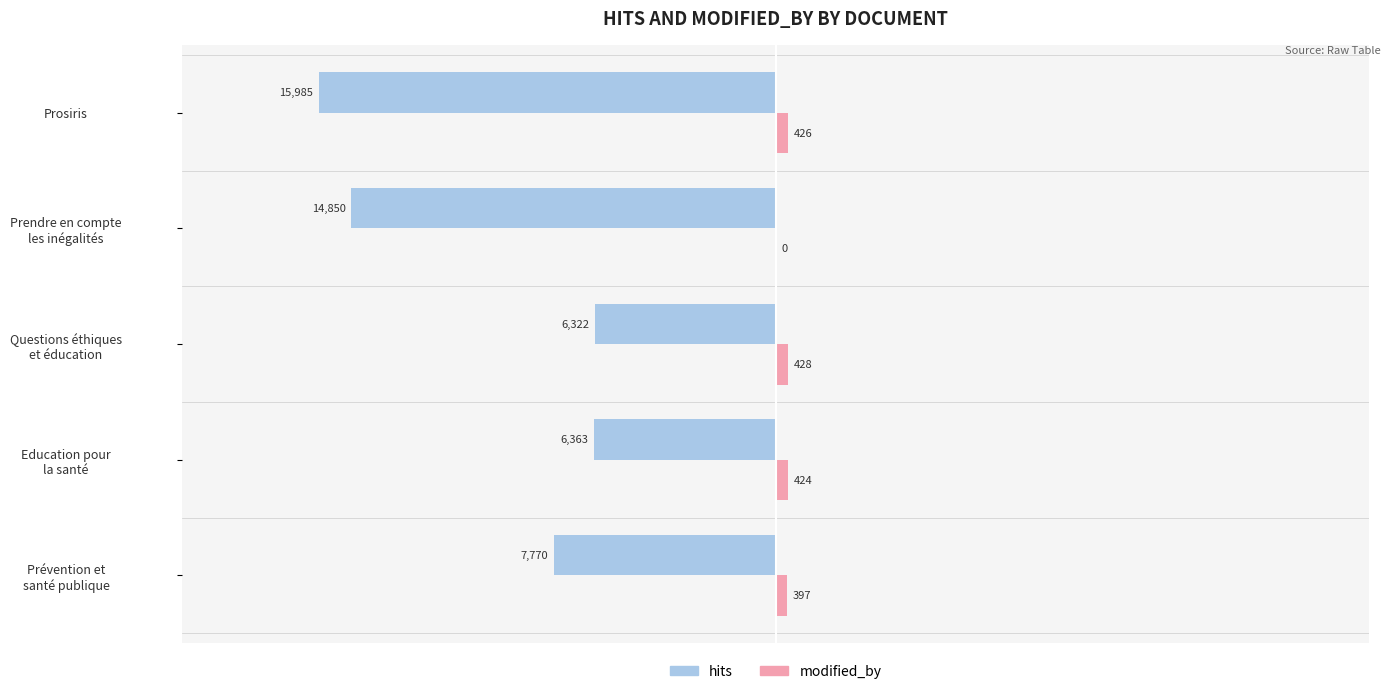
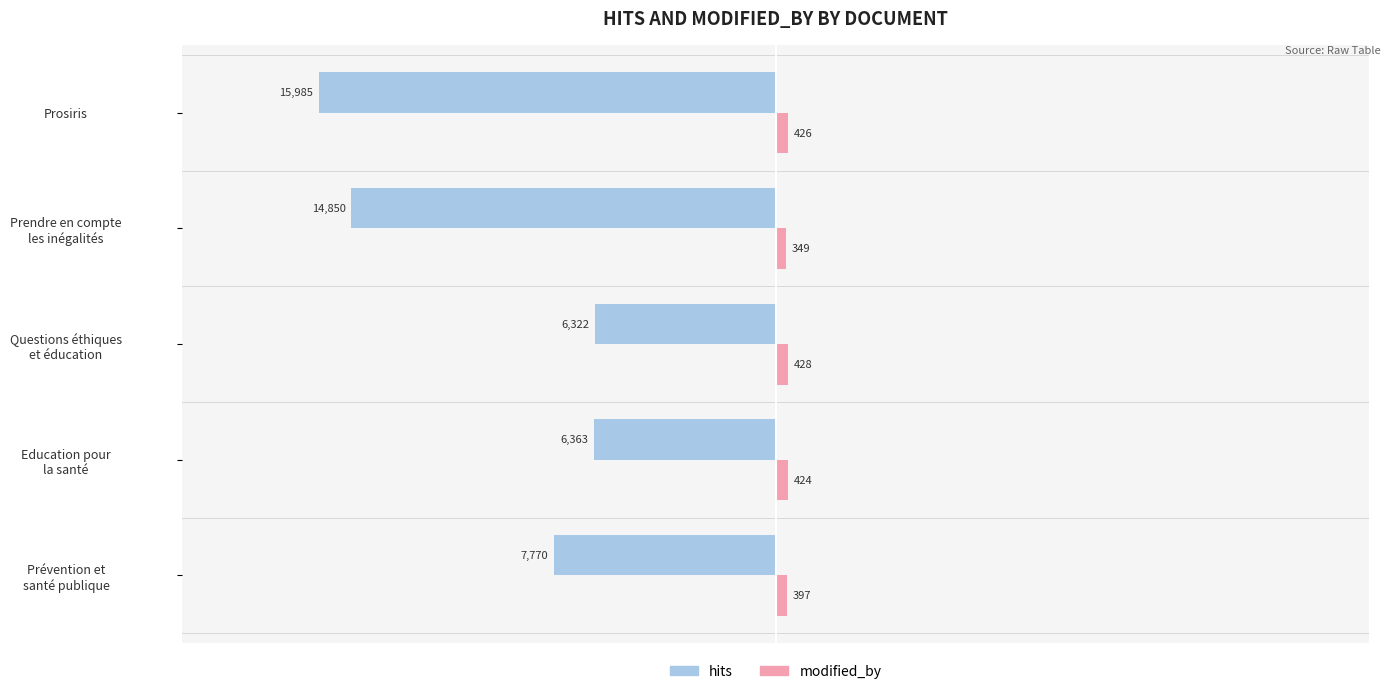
modified_by, Prendre en compte les inégalités: 0 -> 349
